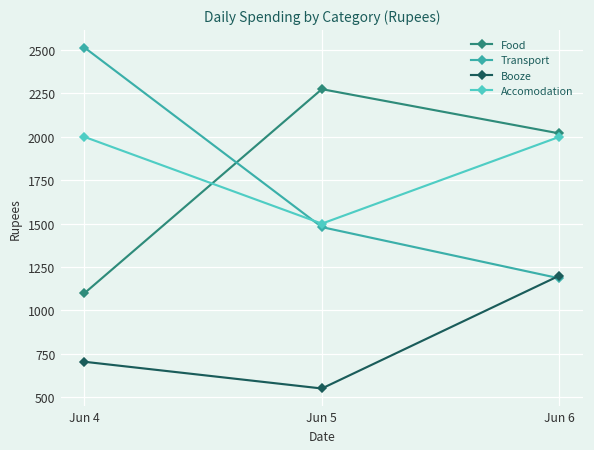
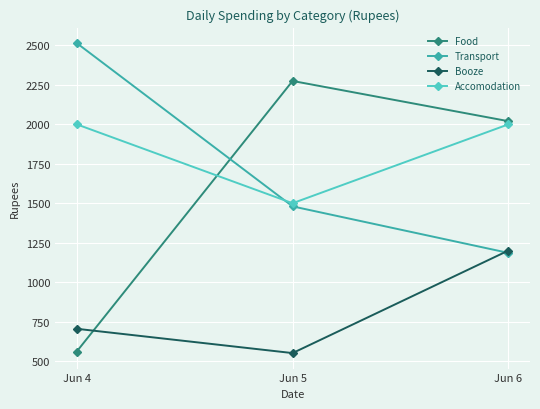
Food, Jun 4: 1100 -> 560
